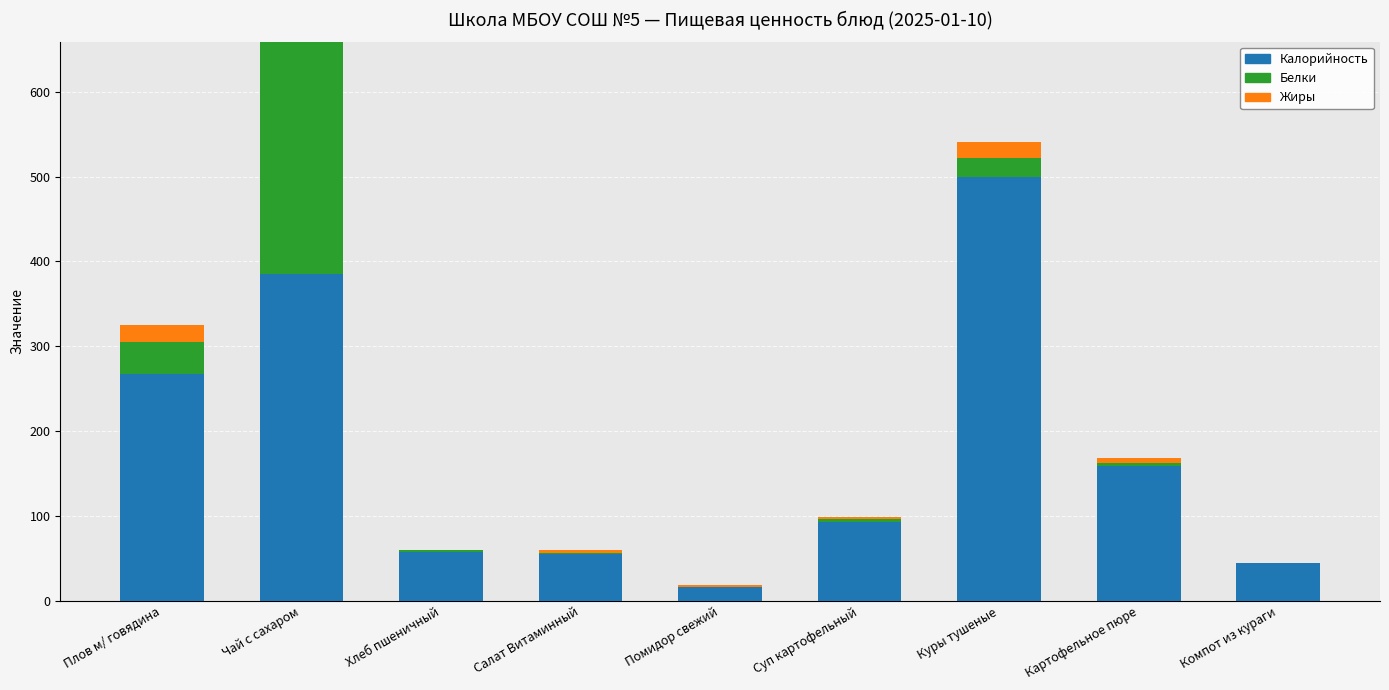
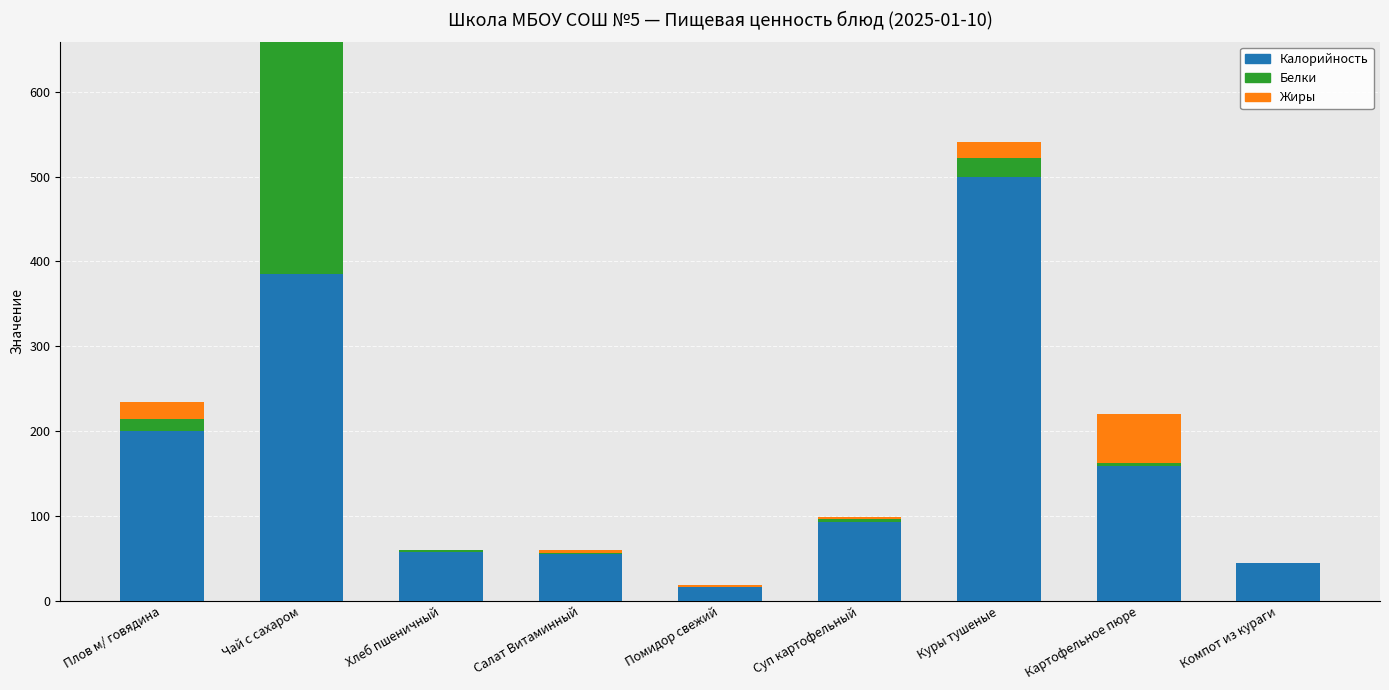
Калорийность, Плов м/ говядина: 270 -> 200
Белки, Плов м/ говядина: 40 -> 10
Жиры, Картофельное пюре: 10 -> 60
